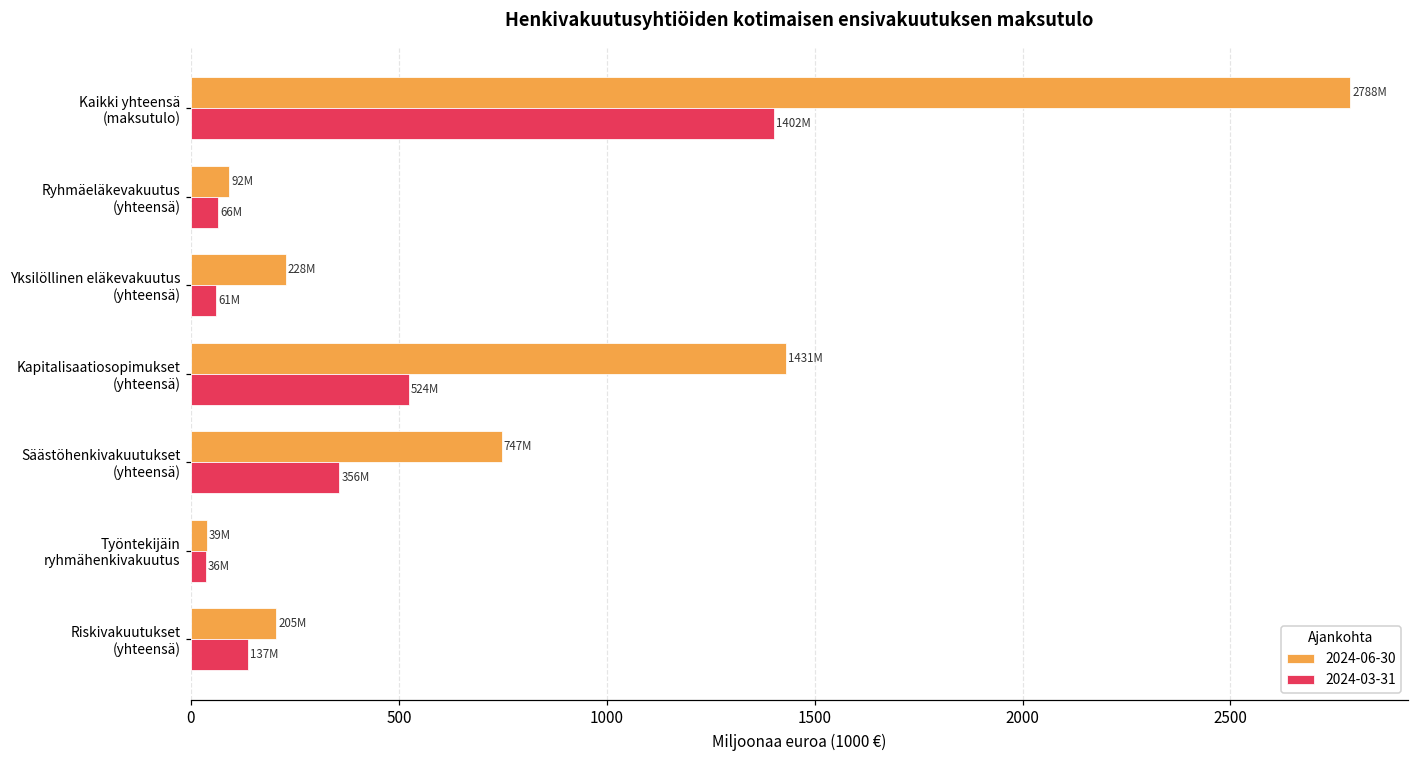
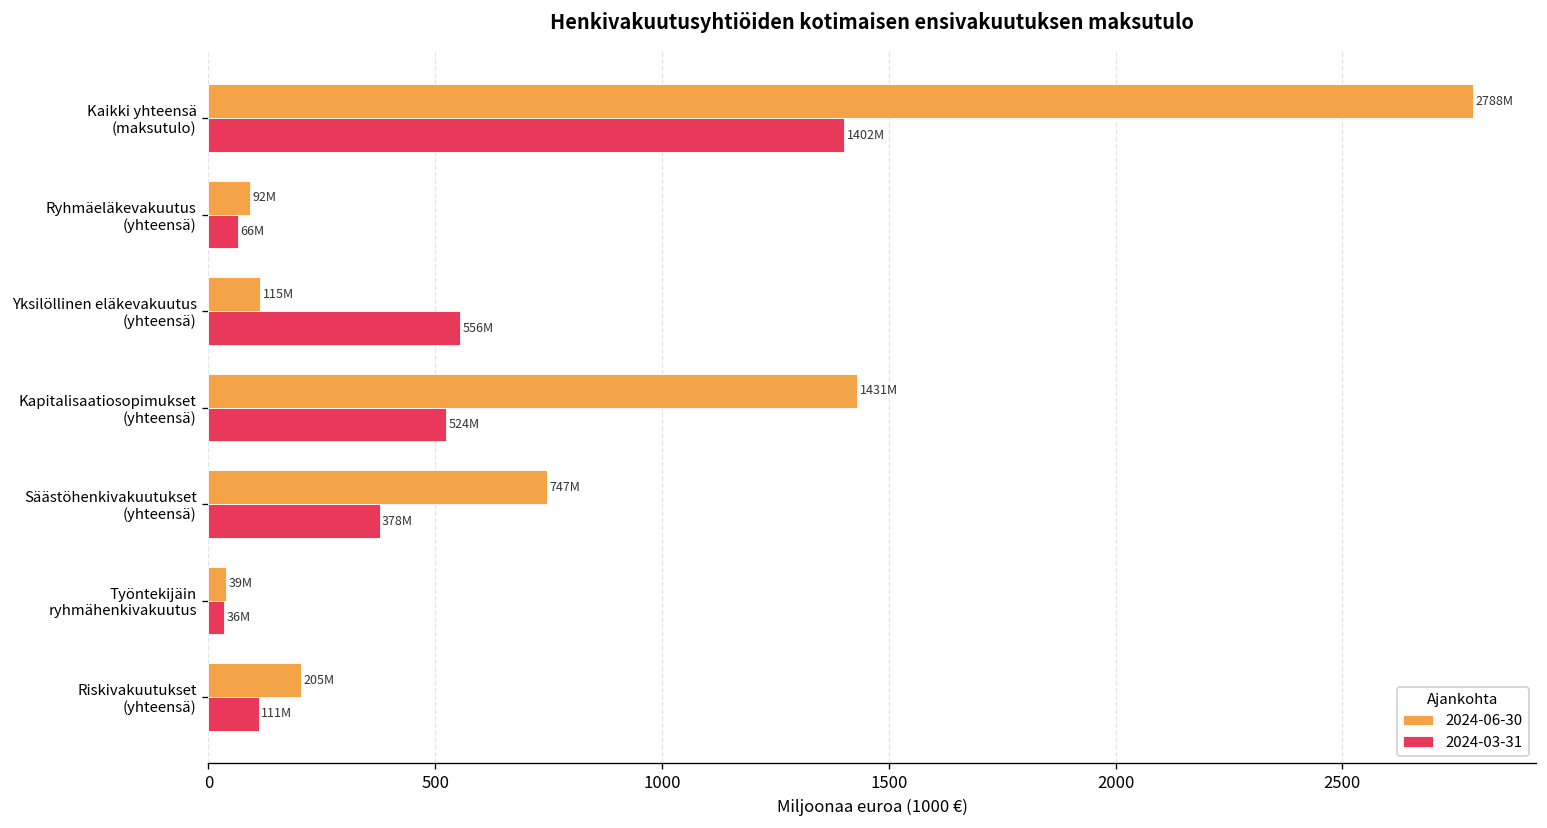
2024-06-30, Yksilöllinen eläkevakuutus (yhteensä): 228M -> 115M
2024-03-31, Yksilöllinen eläkevakuutus (yhteensä): 61M -> 556M
2024-03-31, Säästöhenkivakuutukset (yhteensä): 356M -> 378M
2024-03-31, Riskivakuutukset (yhteensä): 137M -> 111M
